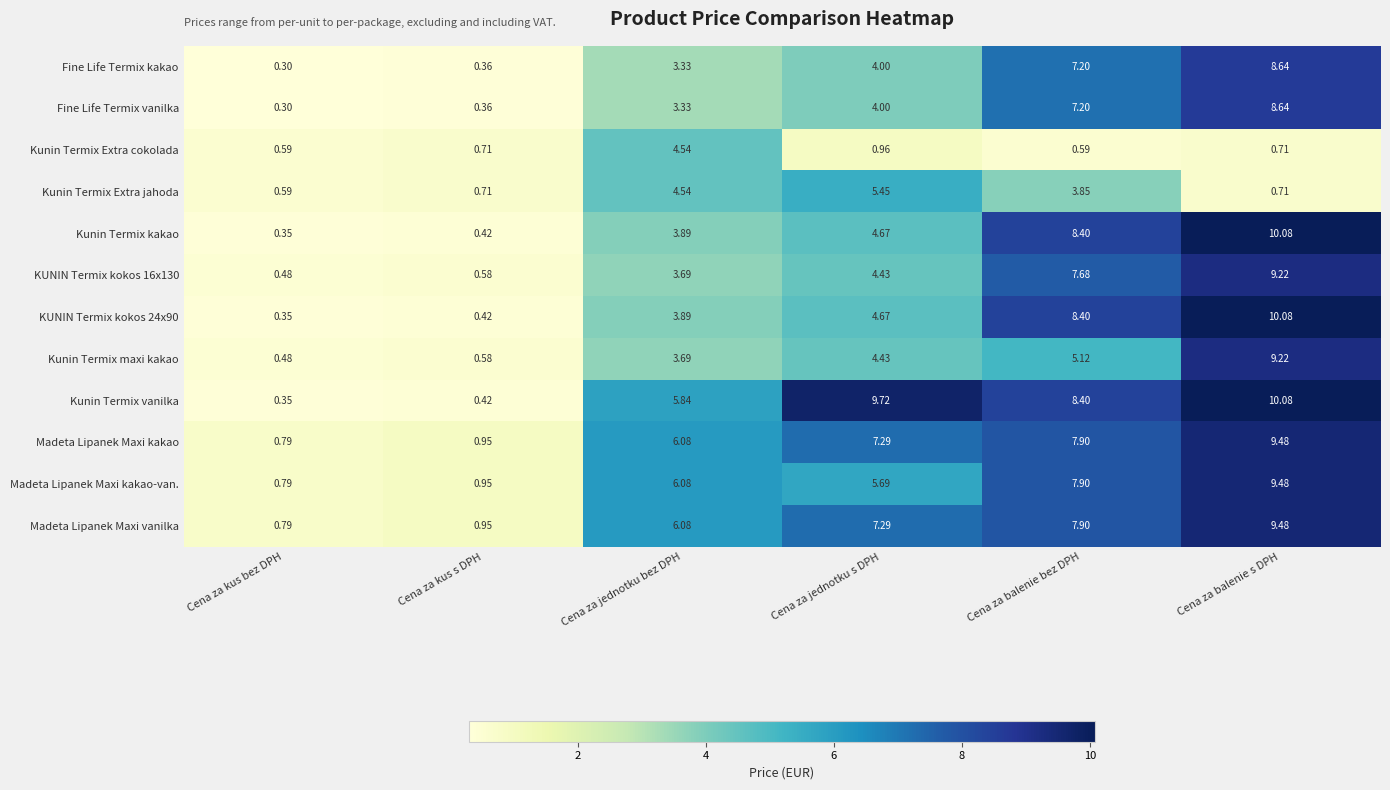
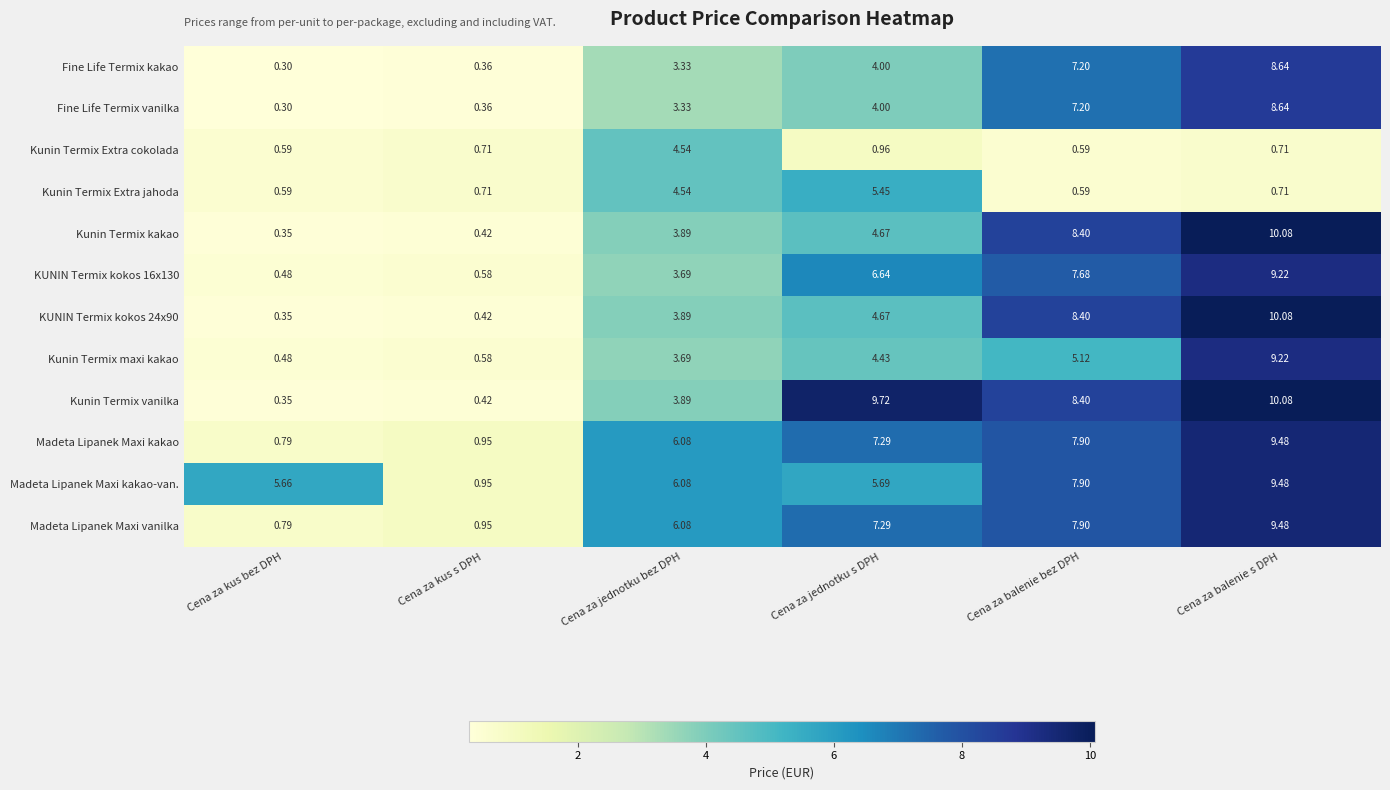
Kunin Termix Extra jahoda, Cena za balenie bez DPH: 3.85 -> 0.59
KUNIN Termix kokos 16x130, Cena za jednotku s DPH: 4.43 -> 6.64
Kunin Termix vanilka, Cena za jednotku bez DPH: 5.84 -> 3.89
Madeta Lipanek Maxi kakao-van., Cena za kus bez DPH: 0.79 -> 5.66
